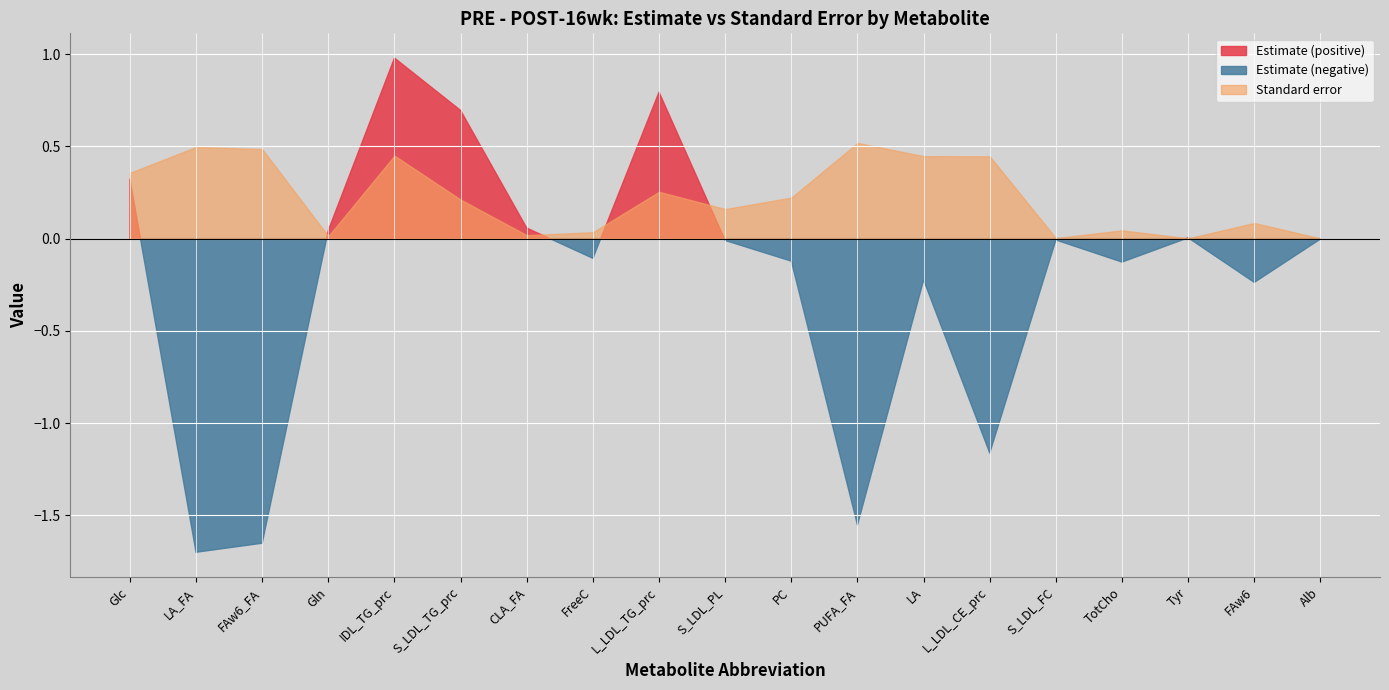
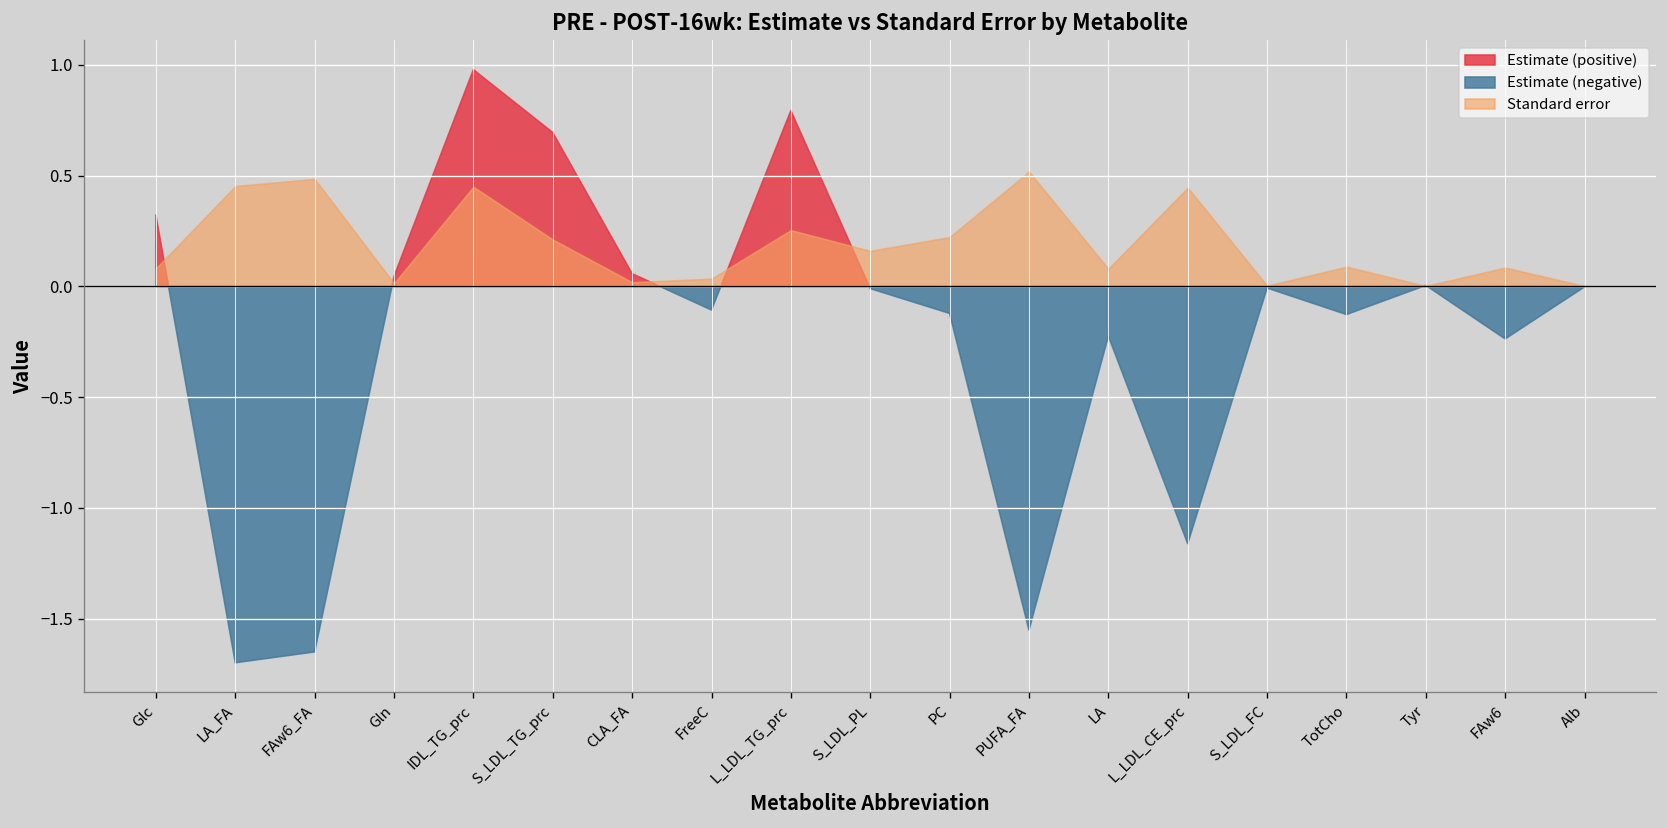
Glc: 0.36 -> 0.08
LA_FA: 0.50 -> 0.45
LA: 0.45 -> 0.08
TotCho: 0.04 -> 0.09
